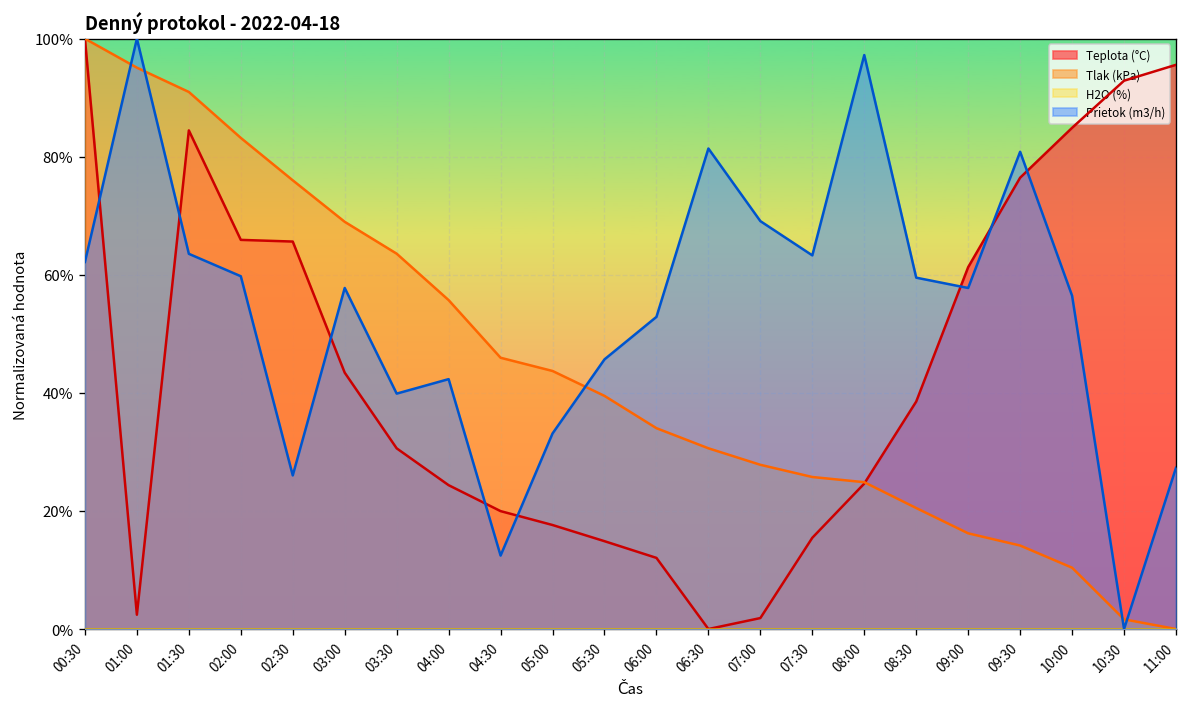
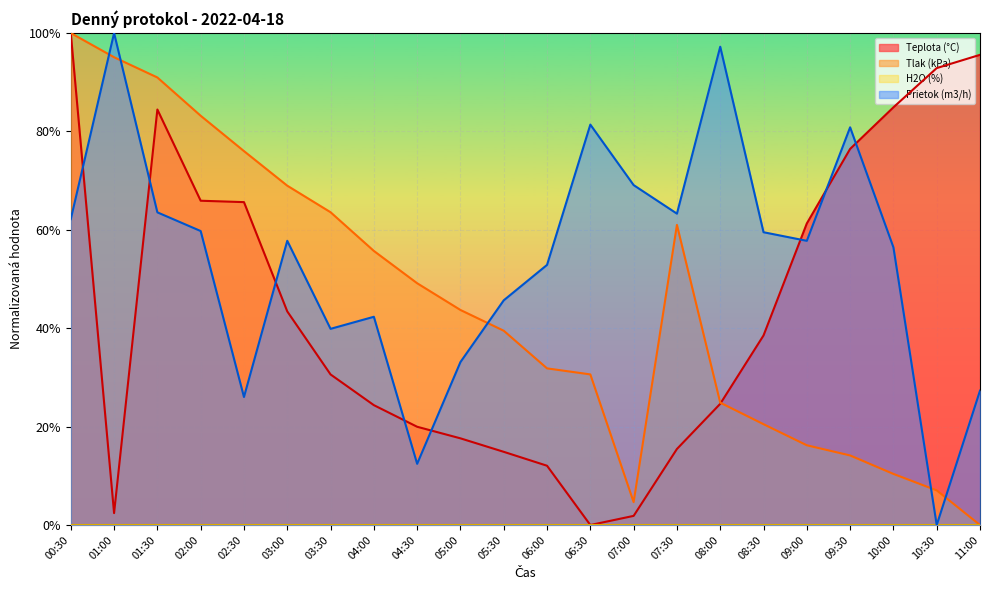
Tlak (kPa), 04:30: 46% -> 49%
Tlak (kPa), 06:00: 34% -> 32%
Tlak (kPa), 07:00: 28% -> 5%
Tlak (kPa), 07:30: 26% -> 61%
Tlak (kPa), 10:30: 2% -> 7%
